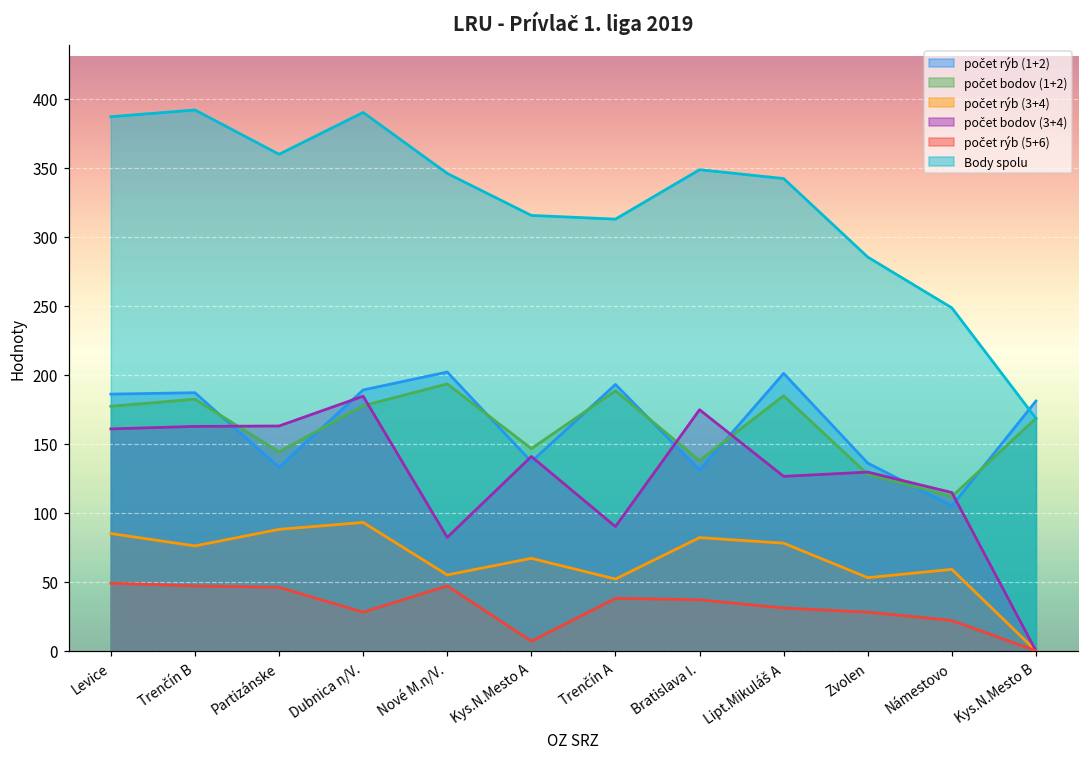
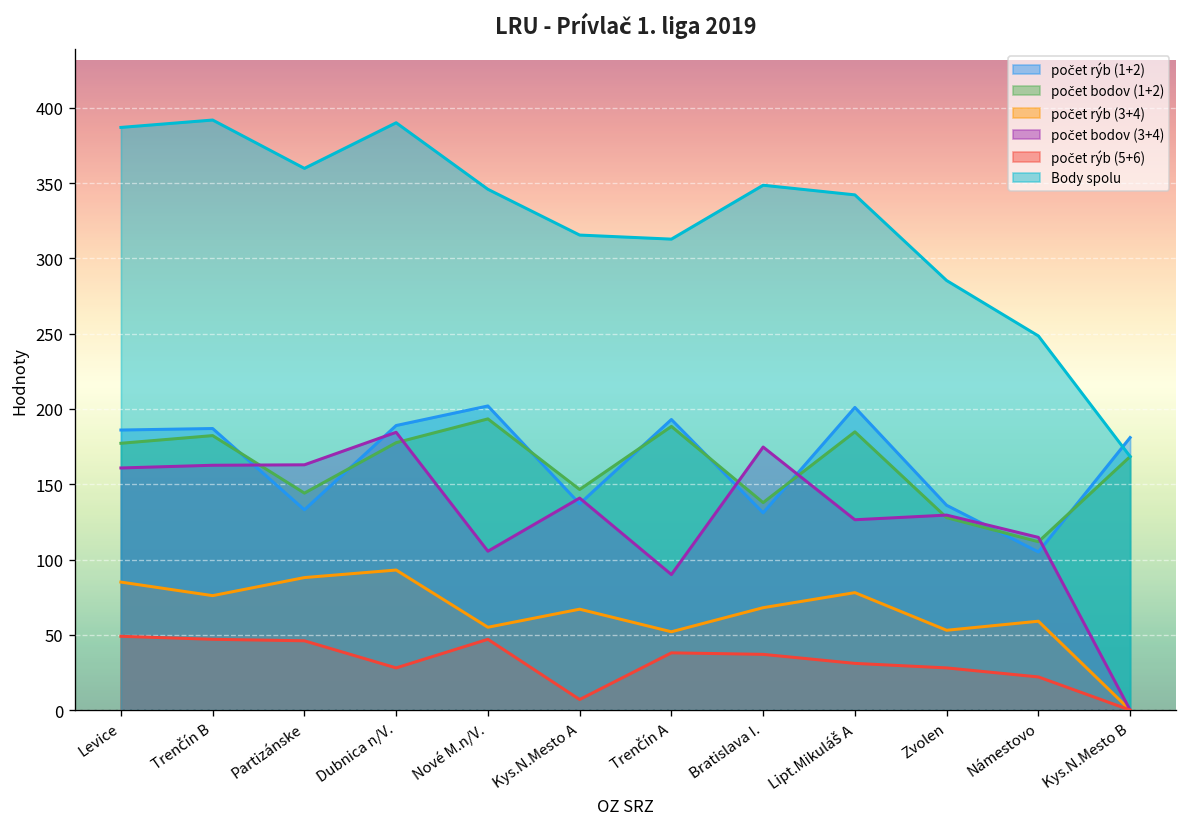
počet bodov (3+4), Nové M.n/V.: 82 -> 106
počet rýb (3+4), Bratislava I.: 82 -> 68
